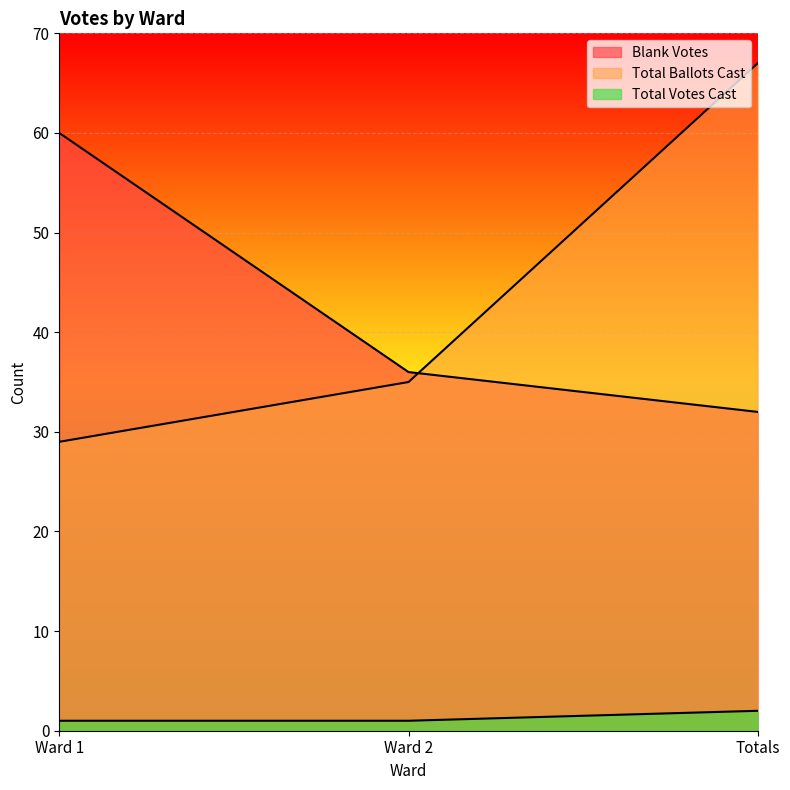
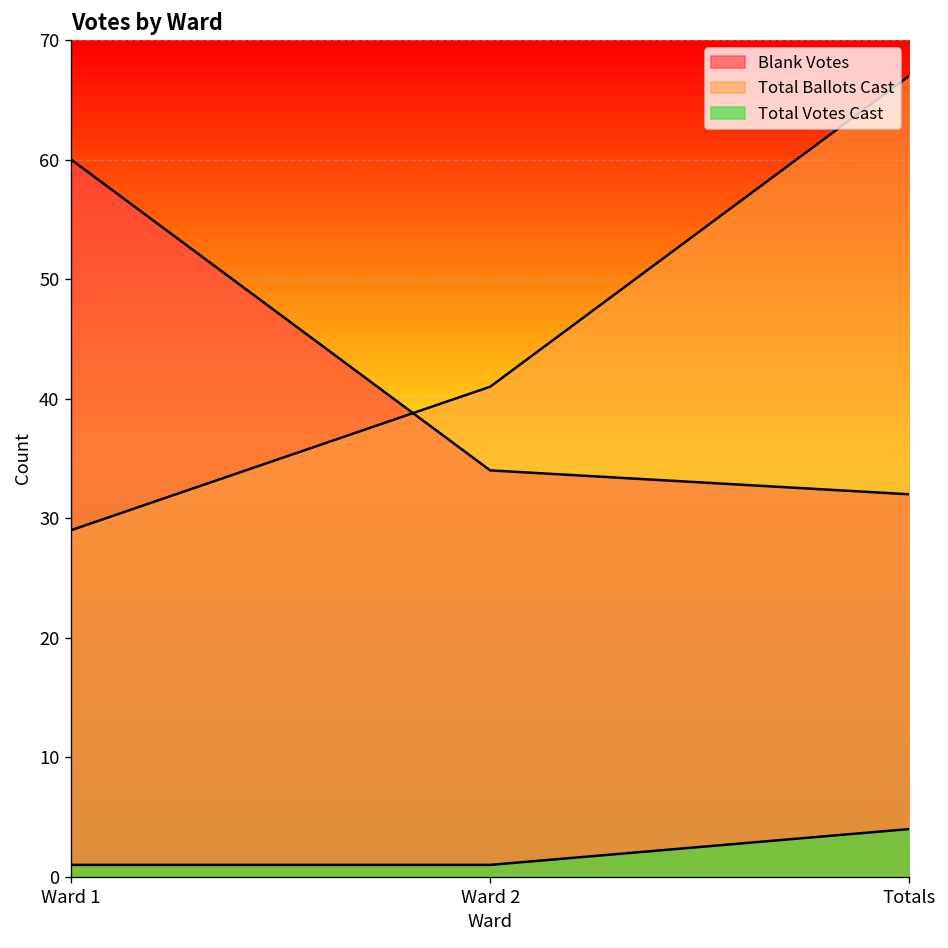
Blank Votes, Ward 2: 36 -> 34
Total Ballots Cast, Ward 2: 35 -> 41
Total Votes Cast, Totals: 2 -> 4
